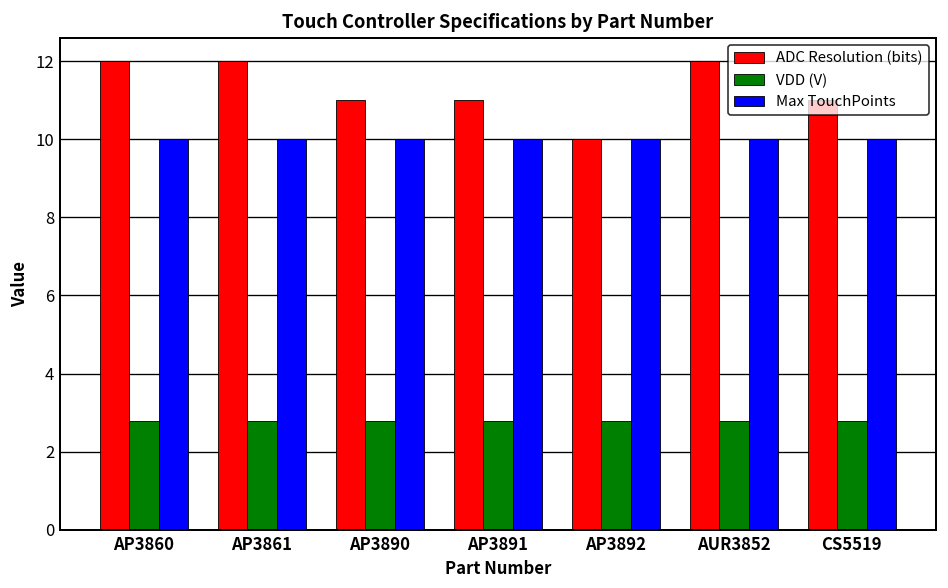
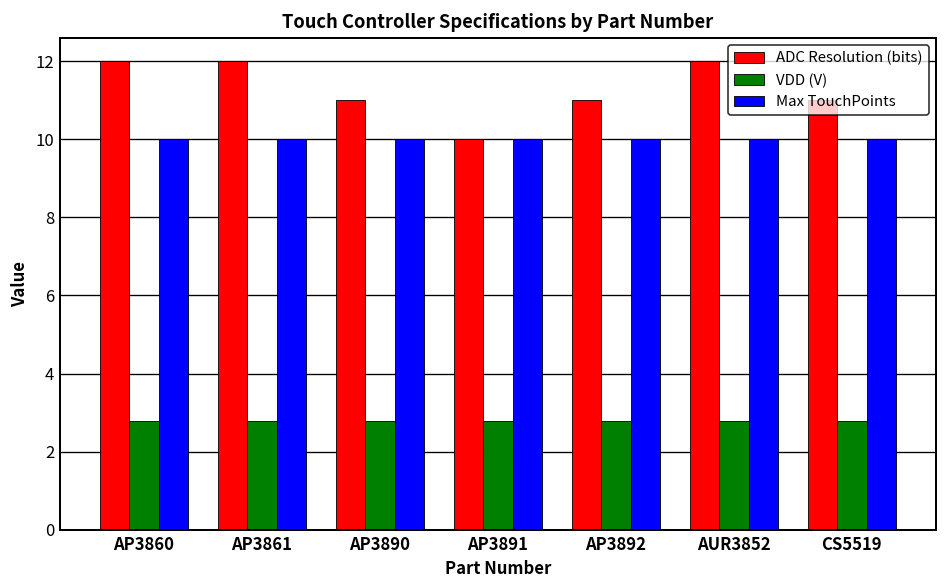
ADC Resolution (bits), AP3891: 11 -> 10
ADC Resolution (bits), AP3892: 10 -> 11
